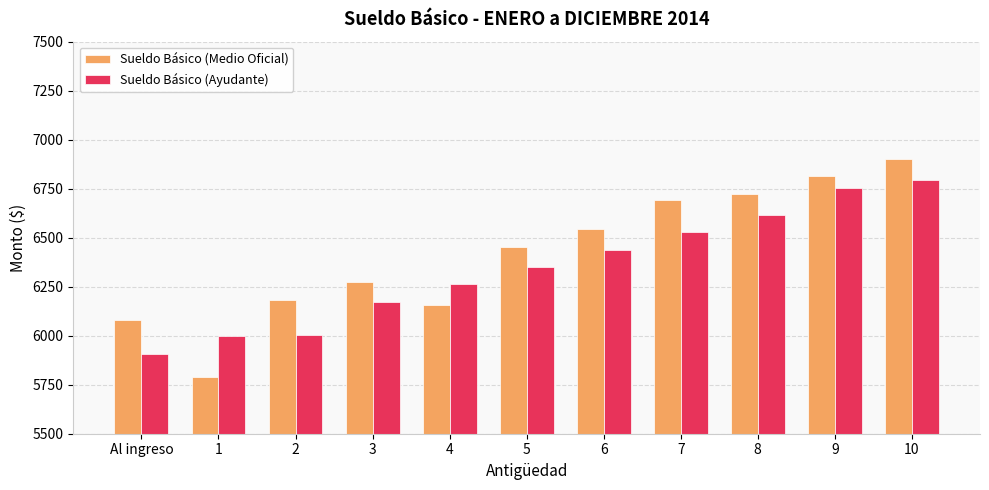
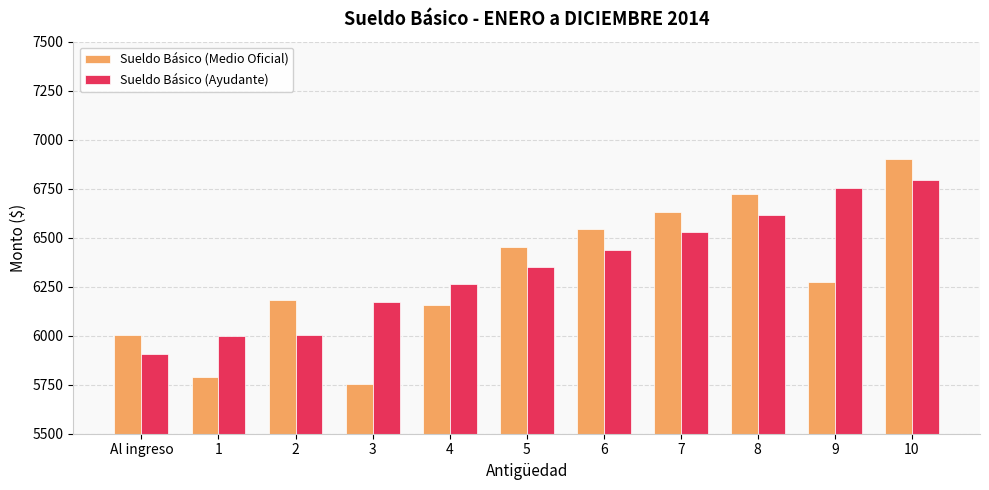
Sueldo Básico (Medio Oficial), Al ingreso: 6080 -> 6000
Sueldo Básico (Medio Oficial), 3: 6270 -> 5750
Sueldo Básico (Medio Oficial), 7: 6690 -> 6630
Sueldo Básico (Medio Oficial), 9: 6810 -> 6270
